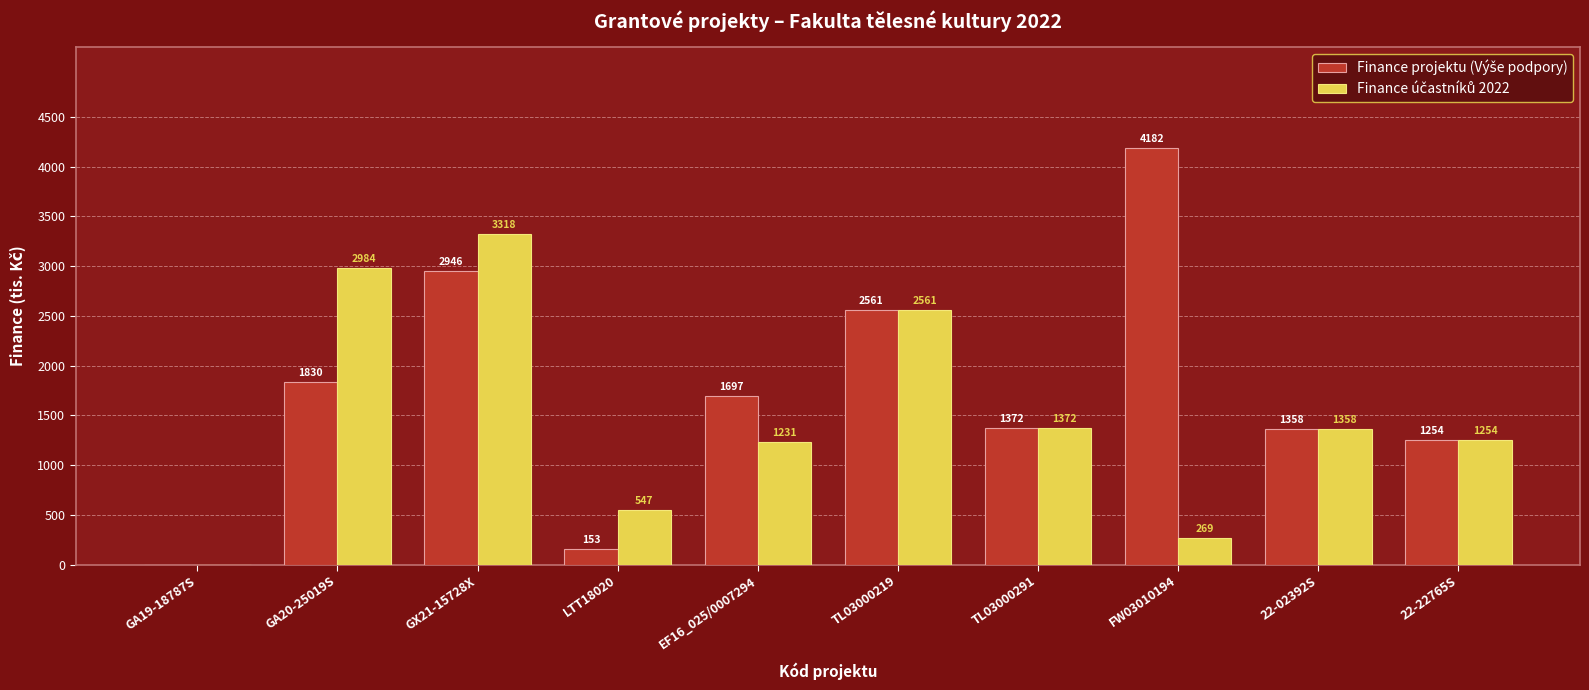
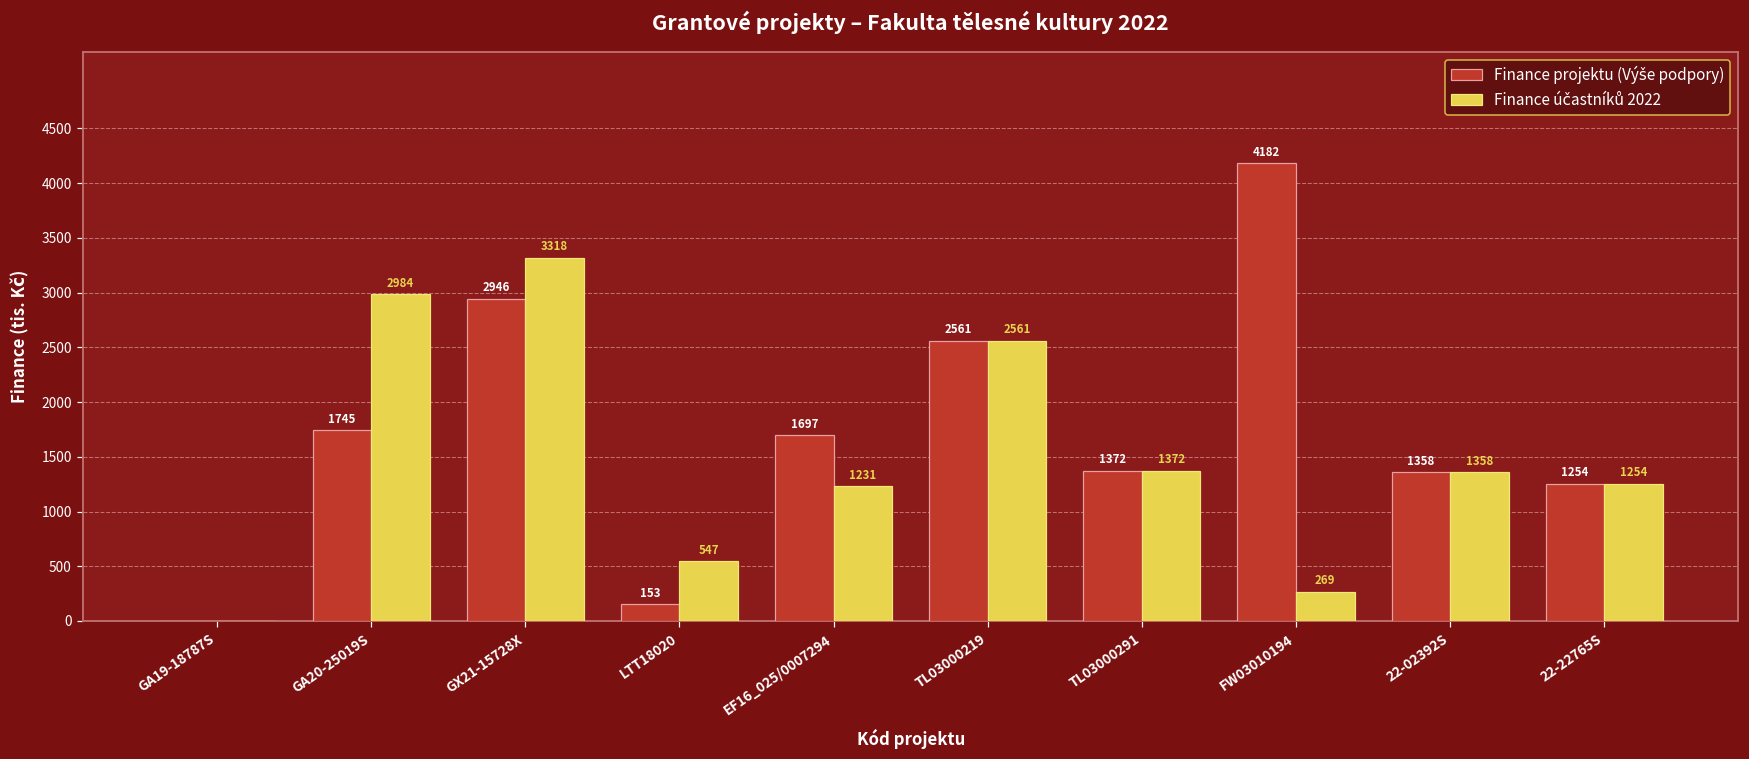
Finance projektu (Výše podpory), GA20-25019S: 1830 -> 1745
